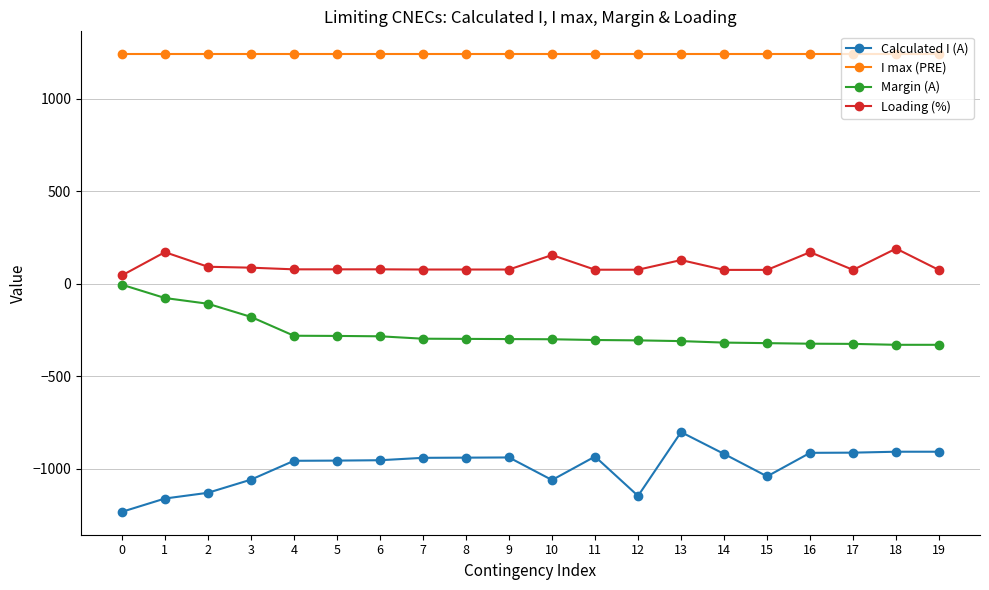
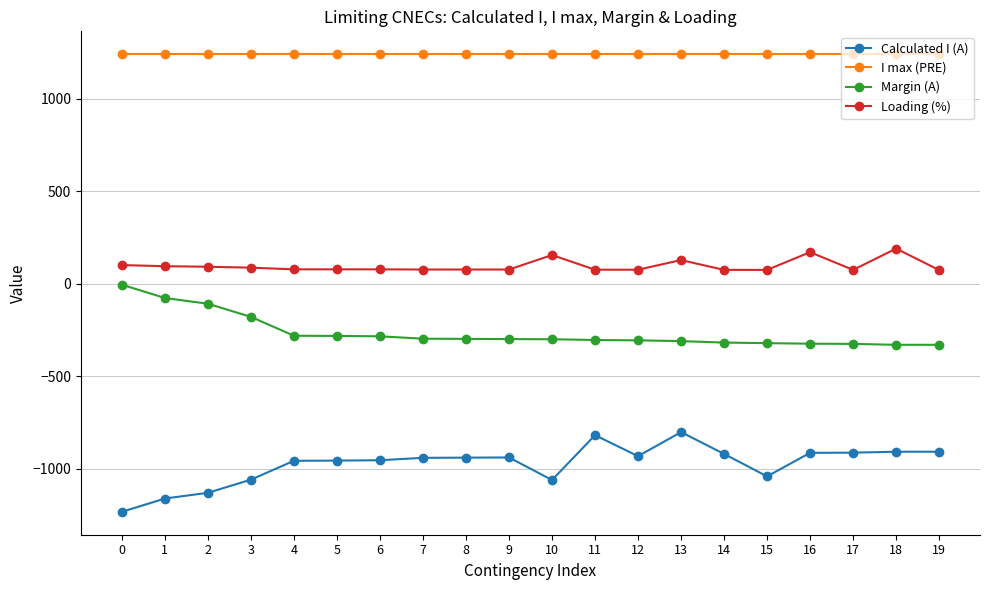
Loading (%), 0: 40 -> 100
Loading (%), 1: 170 -> 90
Calculated I (A), 11: -940 -> -820
Calculated I (A), 12: -1150 -> -930
